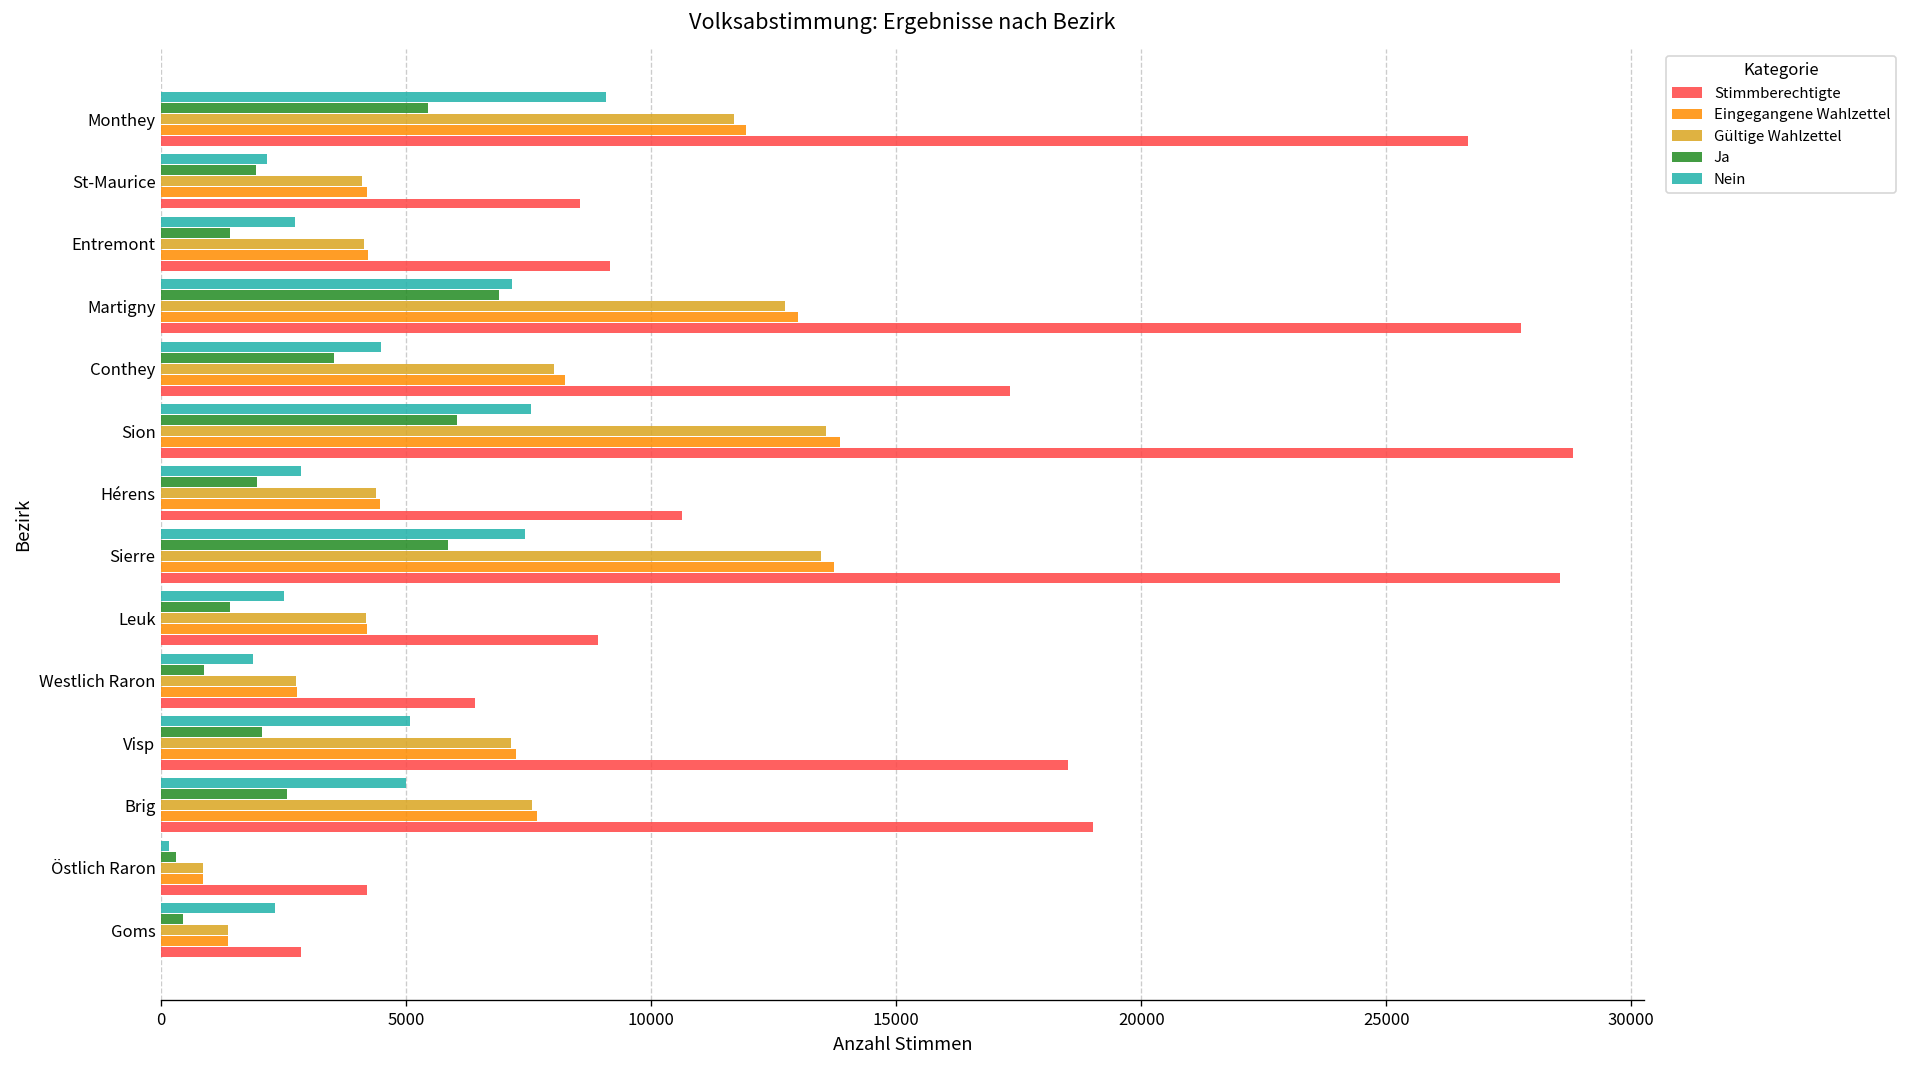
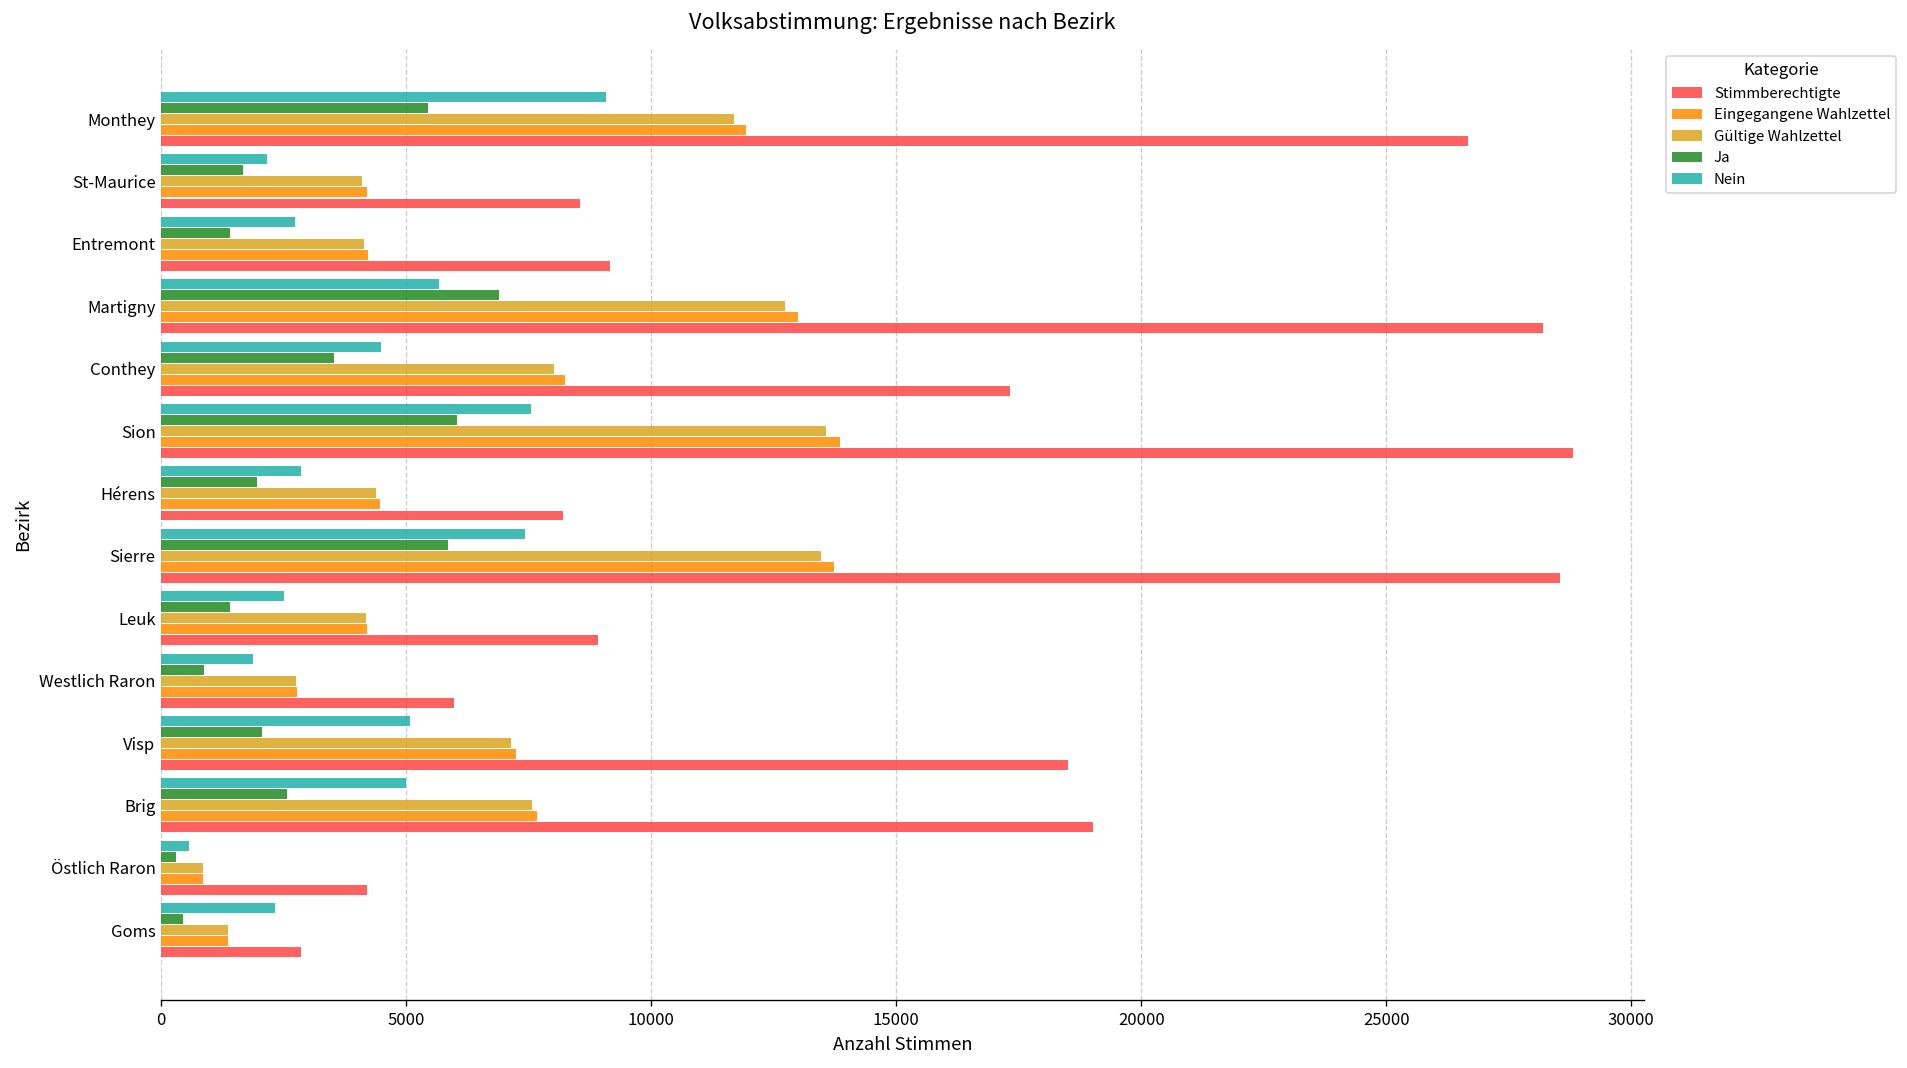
Ja, St-Maurice: 1900 -> 1700
Nein, Martigny: 7200 -> 5700
Stimmberechtigte, Martigny: 27700 -> 28200
Stimmberechtigte, Hérens: 10600 -> 8200
Stimmberechtigte, Westlich Raron: 6400 -> 6000
Nein, Östlich Raron: 200 -> 600
